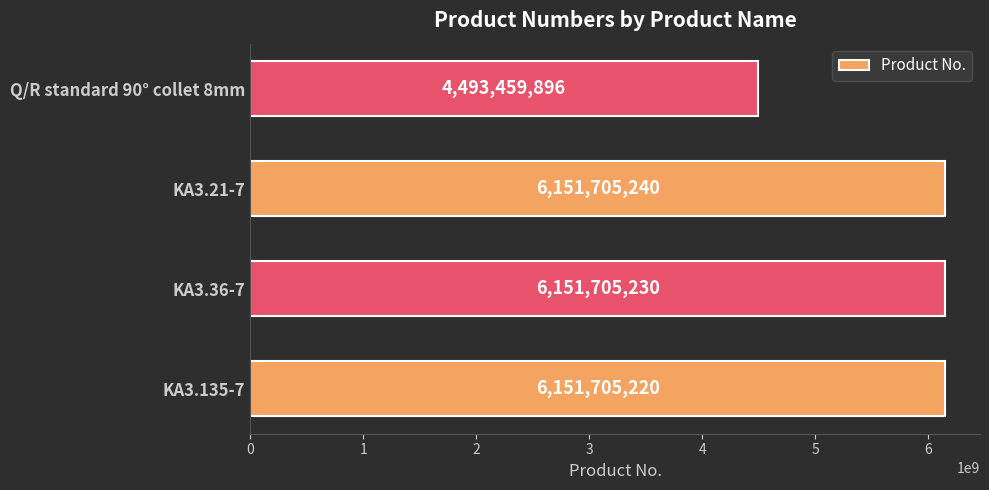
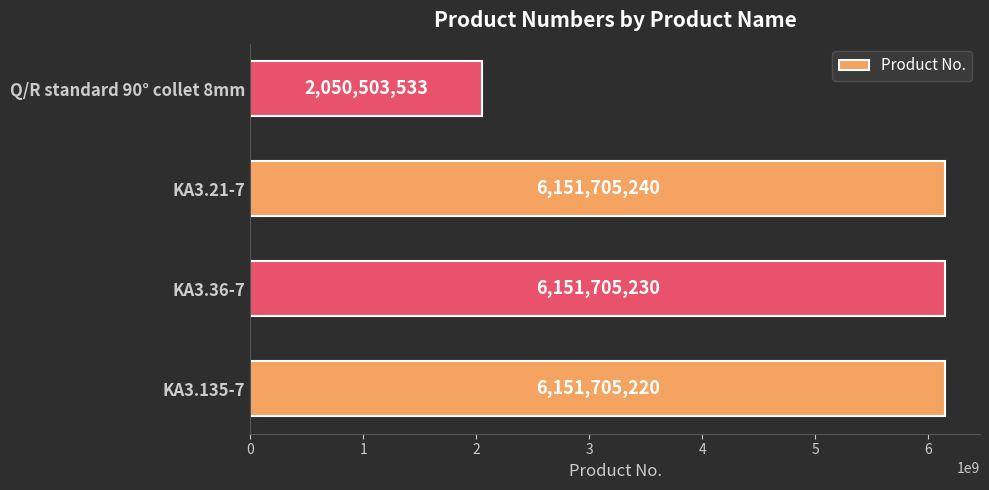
Q/R standard 90° collet 8mm: 4,493,459,896 -> 2,050,503,533
